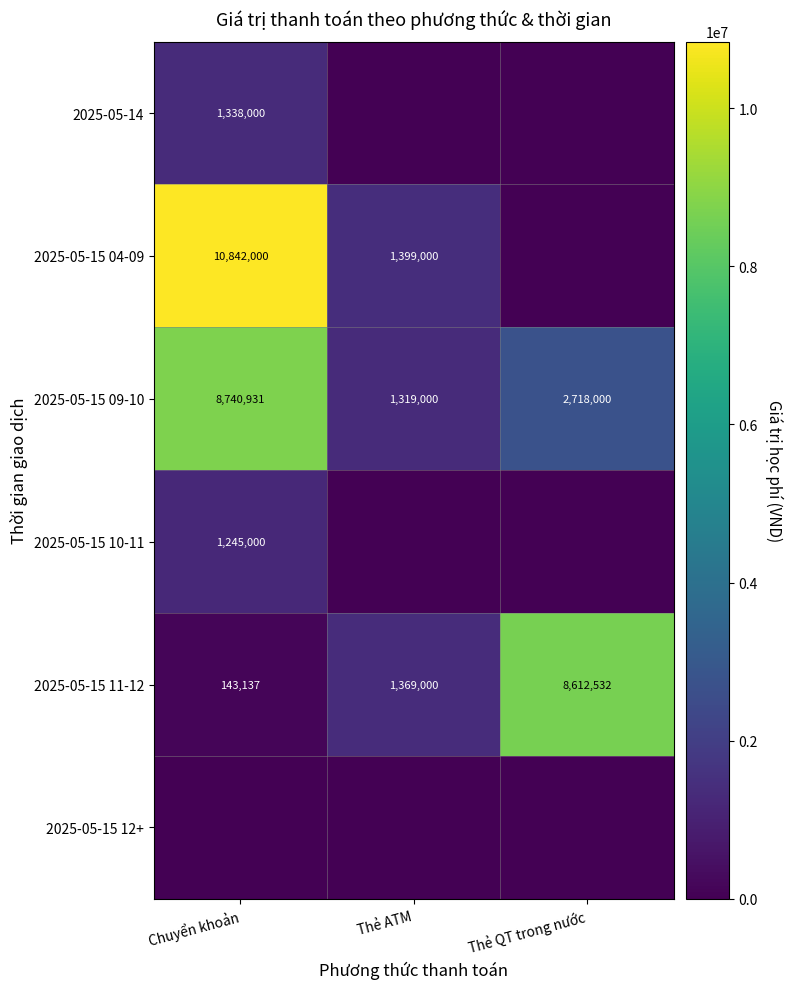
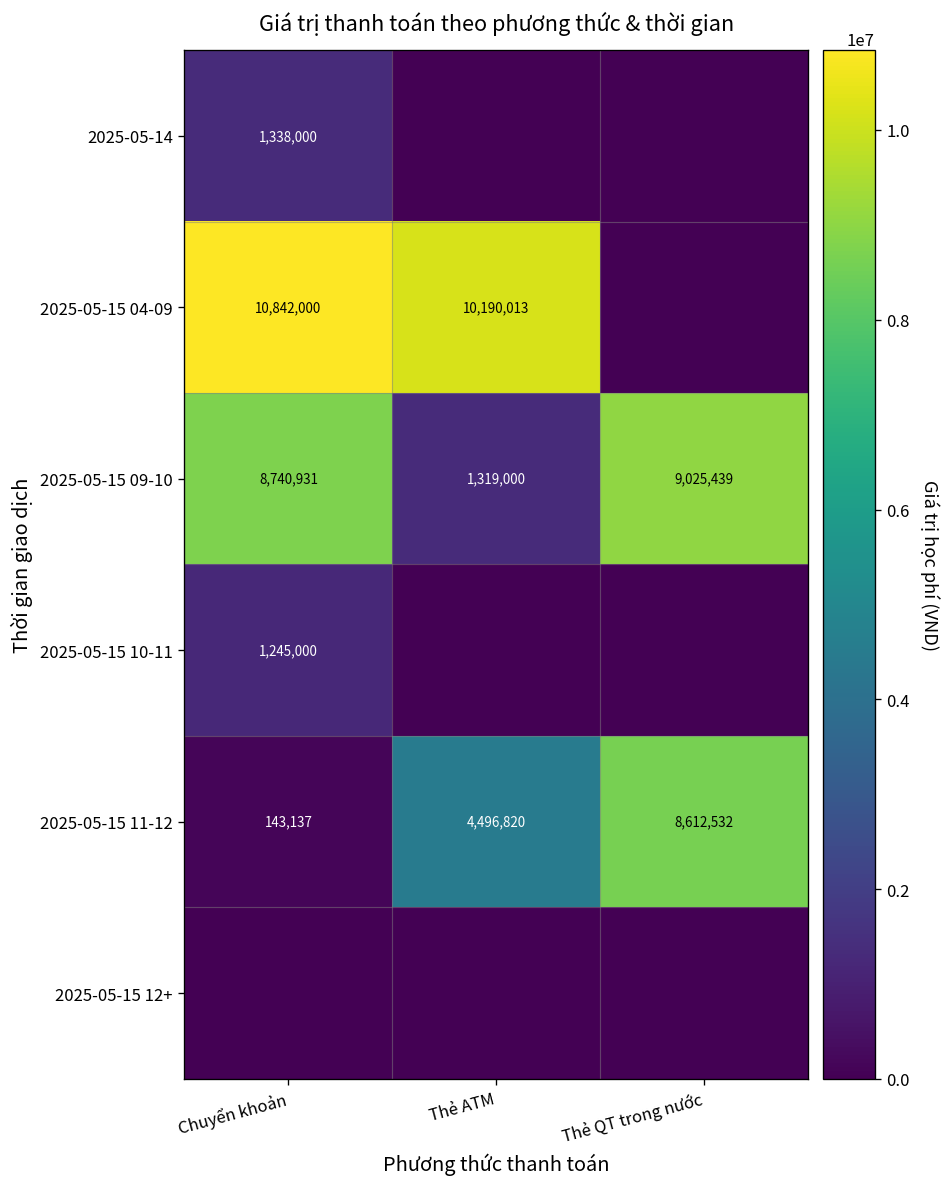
2025-05-15 04-09, Thẻ ATM: 1,399,000 -> 10,190,013
2025-05-15 09-10, Thẻ QT trong nước: 2,718,000 -> 9,025,439
2025-05-15 11-12, Thẻ ATM: 1,369,000 -> 4,496,820
